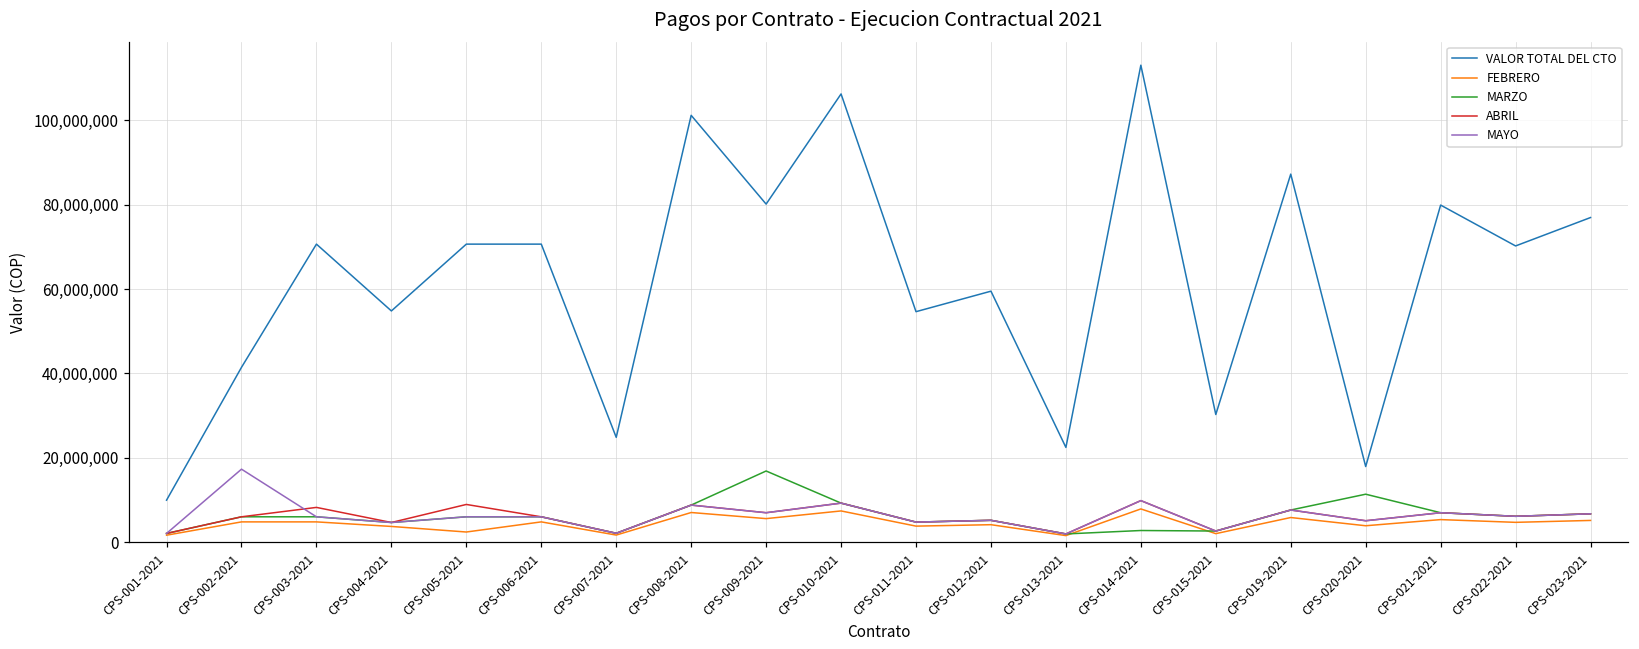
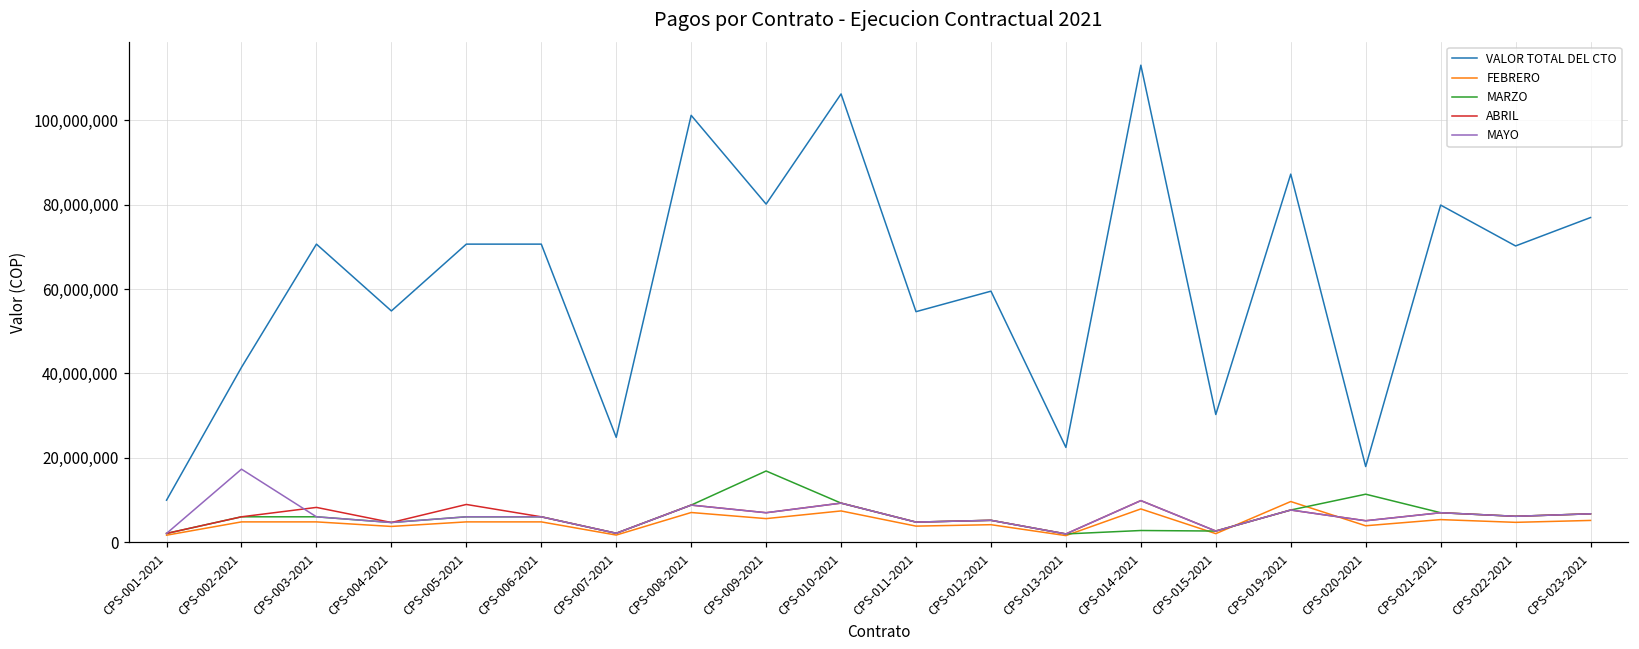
FEBRERO, CPS-005-2021: 2,000,000 -> 5,000,000
FEBRERO, CPS-019-2021: 6,000,000 -> 10,000,000
